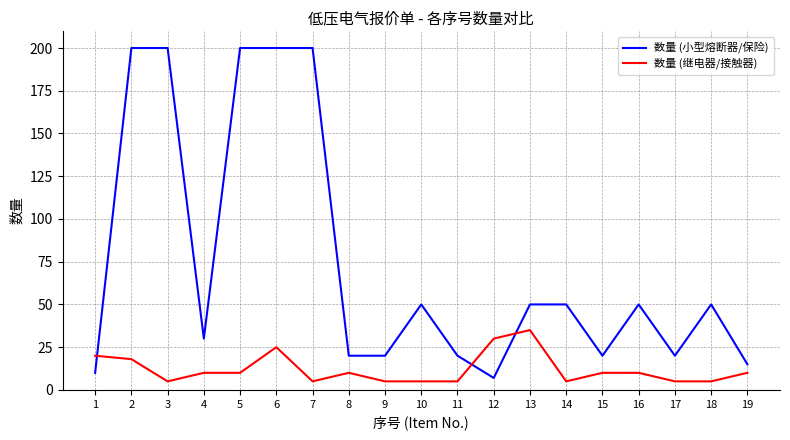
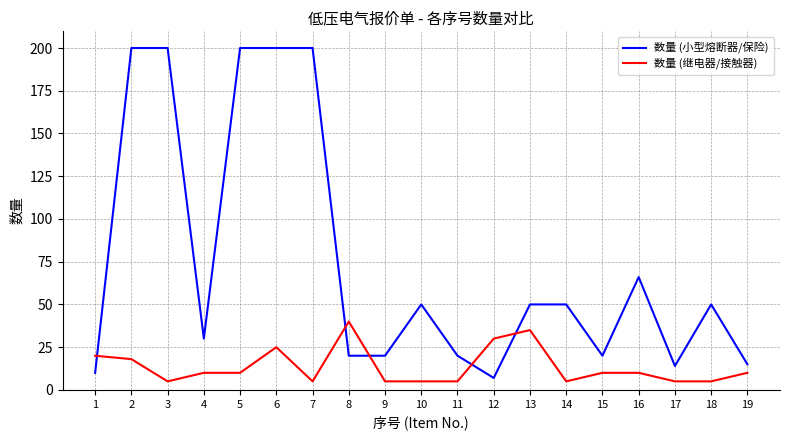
数量 (继电器/接触器), 8: 10 -> 40
数量 (小型熔断器/保险), 16: 50 -> 66
数量 (小型熔断器/保险), 17: 20 -> 14
